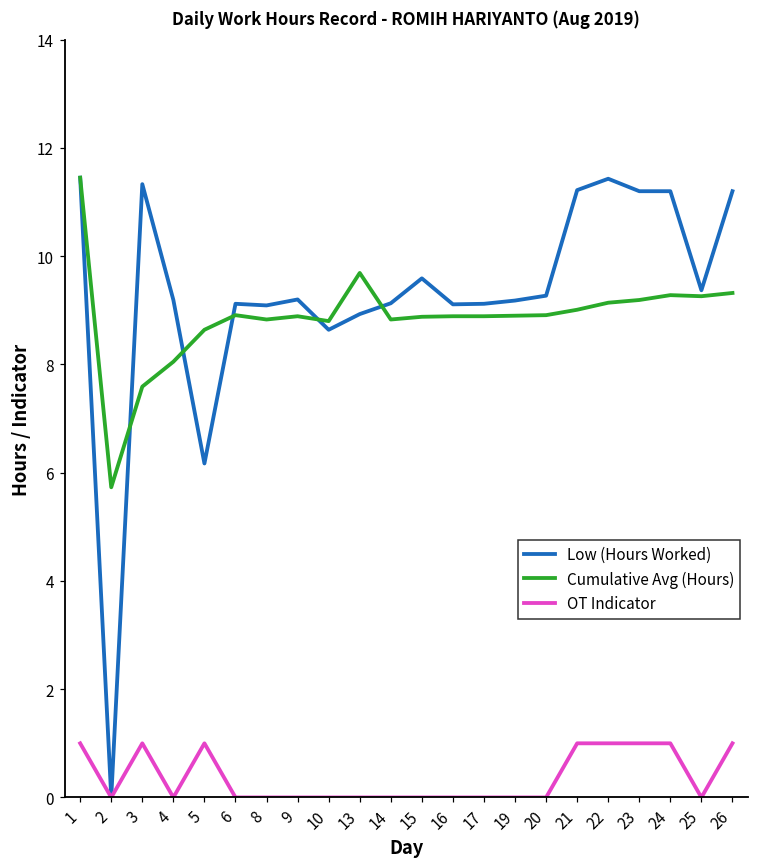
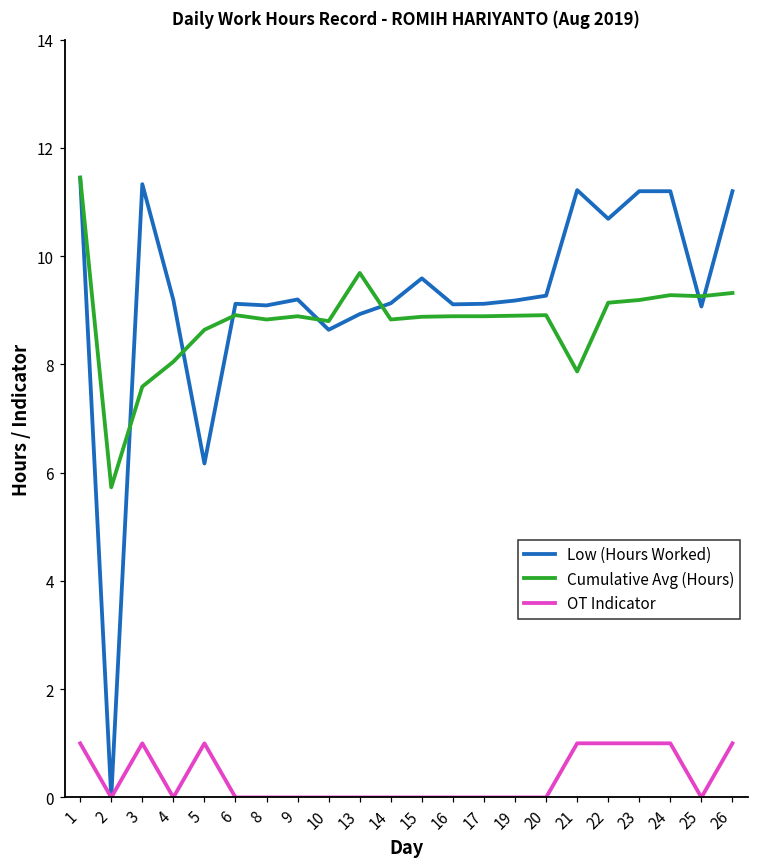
Cumulative Avg (Hours), 21: 9.0 -> 7.9
Low (Hours Worked), 22: 11.4 -> 10.7
Low (Hours Worked), 25: 9.4 -> 9.1
